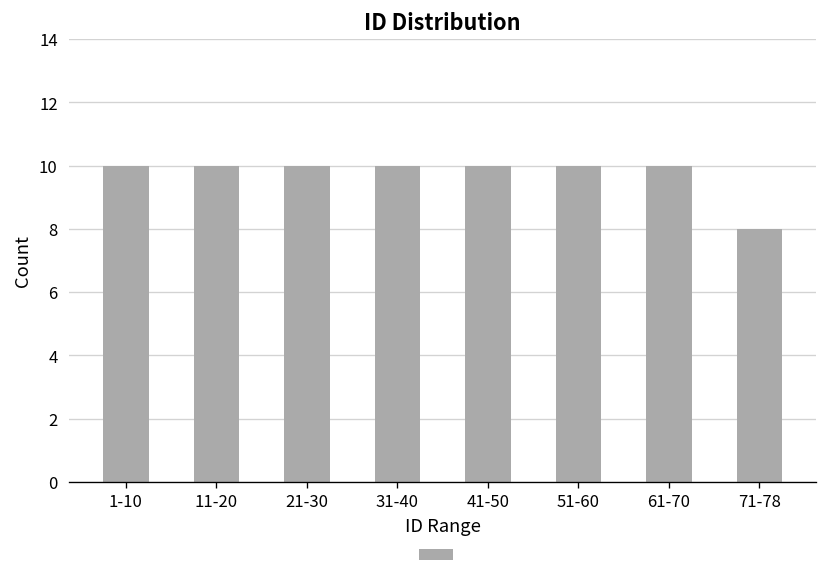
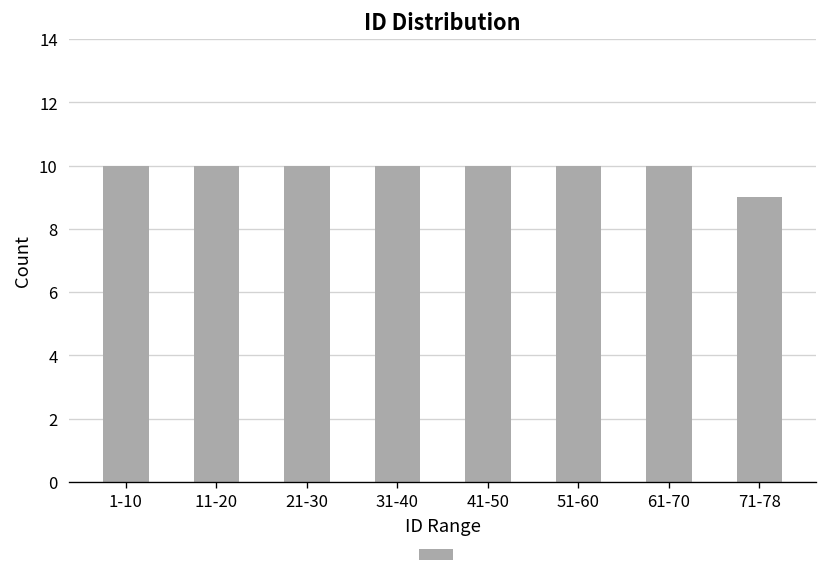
71-78: 8 -> 9
